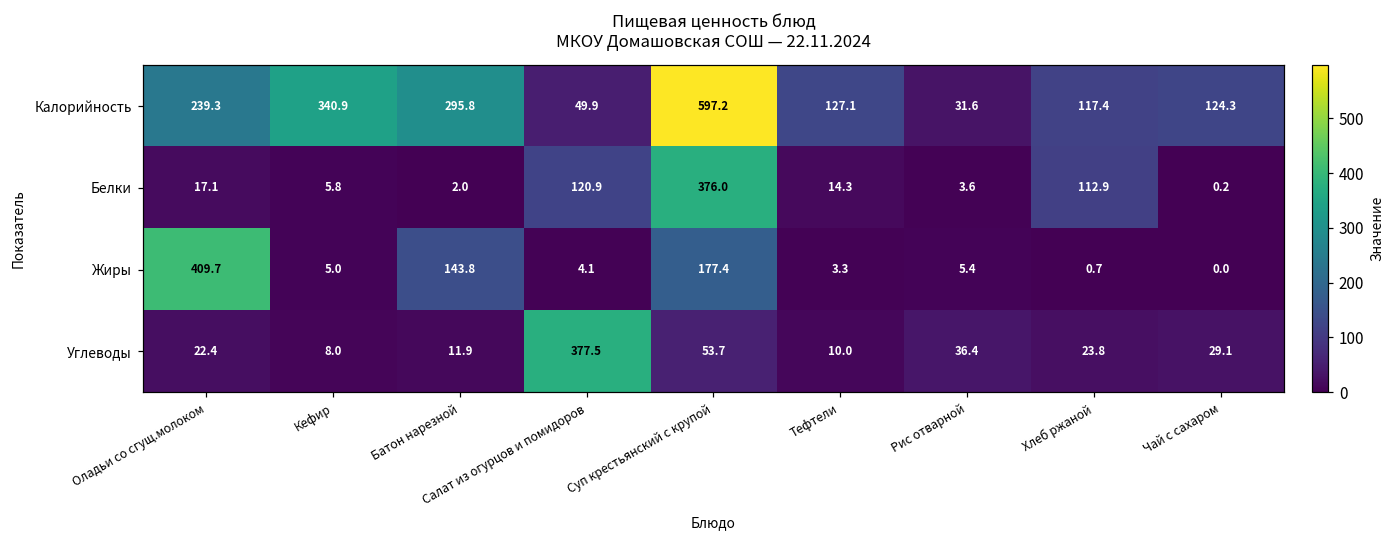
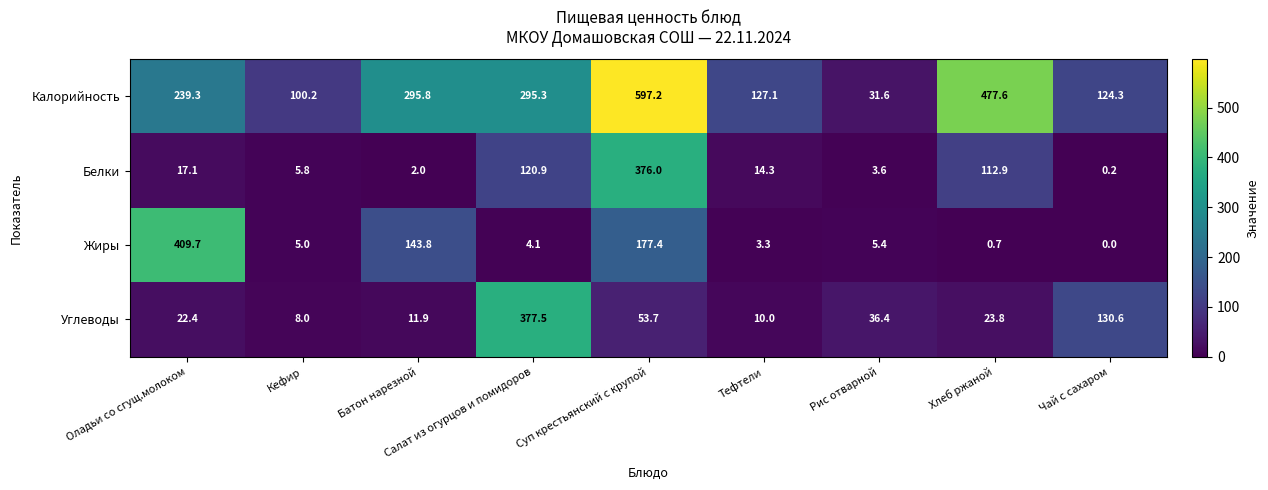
Калорийность, Кефир: 340.9 -> 100.2
Калорийность, Салат из огурцов и помидоров: 49.9 -> 295.3
Калорийность, Хлеб ржаной: 117.4 -> 477.6
Углеводы, Чай с сахаром: 29.1 -> 130.6
